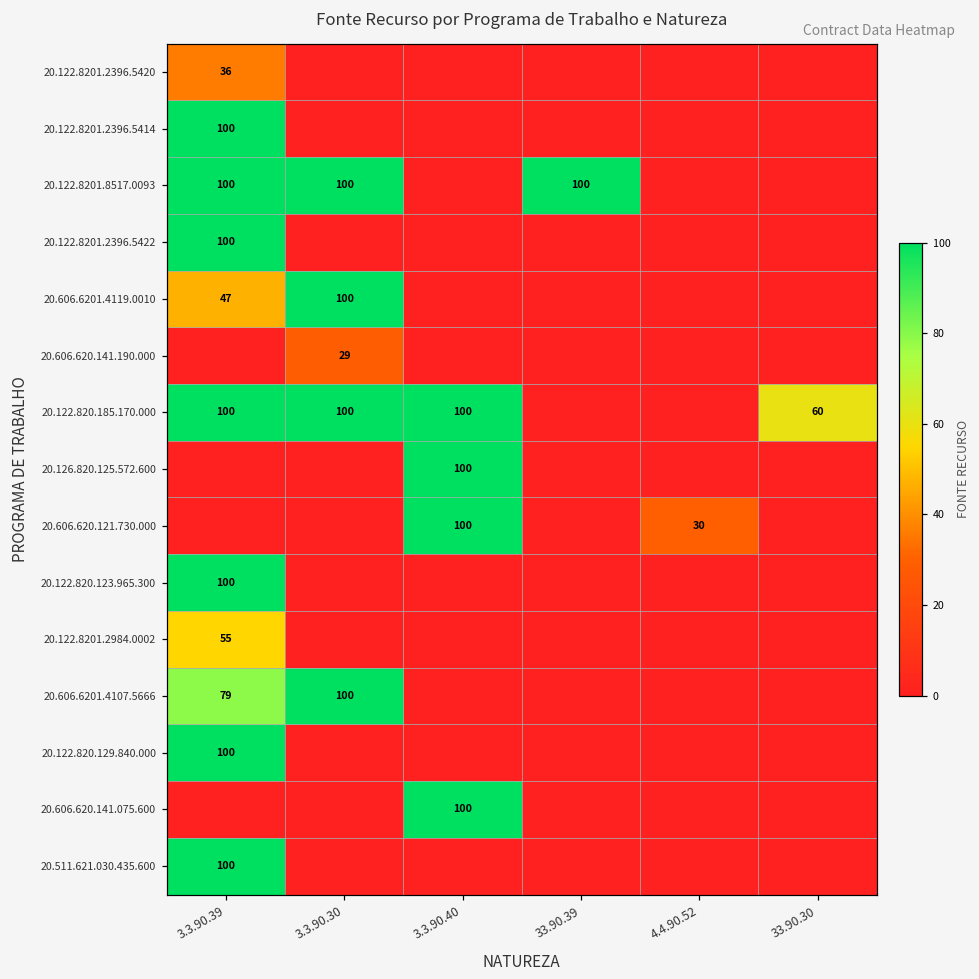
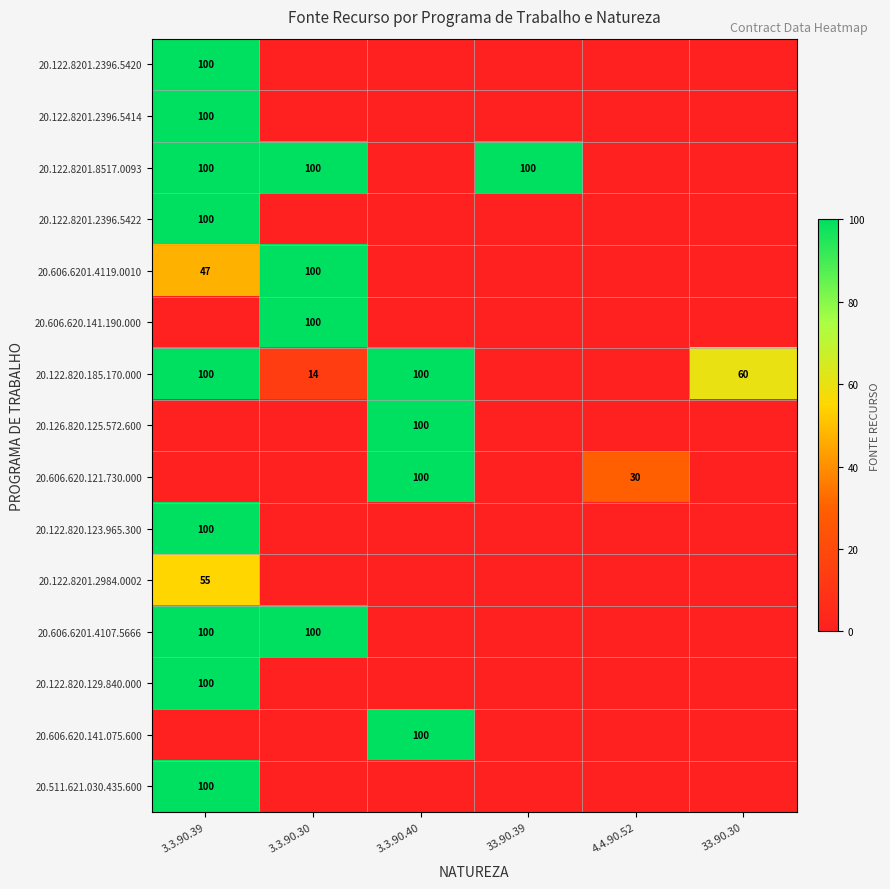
20.122.8201.2396.5420, 3.3.90.39: 36 -> 100
20.606.620.141.190.000, 3.3.90.30: 29 -> 100
20.122.820.185.170.000, 3.3.90.30: 100 -> 14
20.606.6201.4107.5666, 3.3.90.39: 79 -> 100
